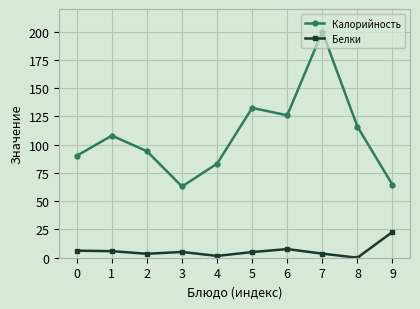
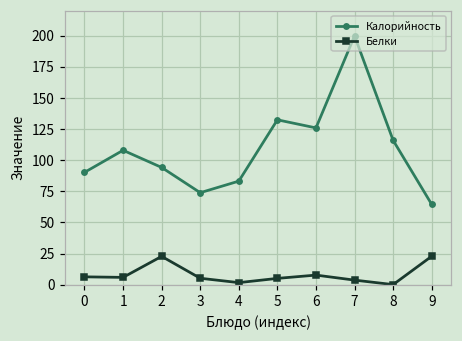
Белки, 2: 3 -> 23
Калорийность, 3: 63 -> 74
